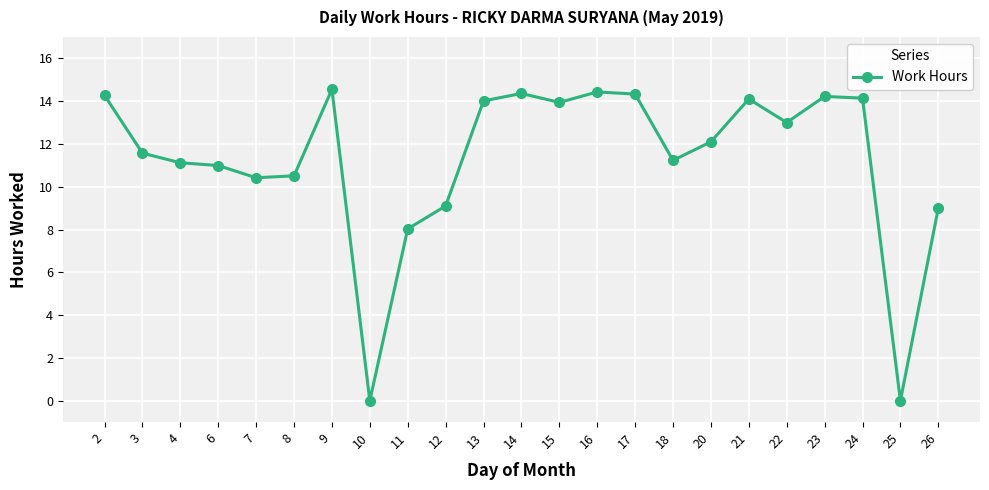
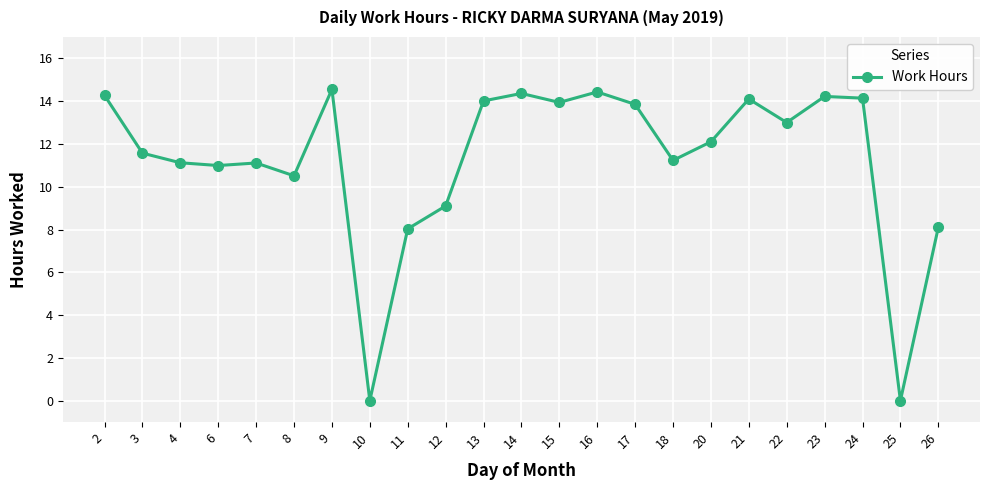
7: 10.4 -> 11.1
17: 14.3 -> 13.9
26: 9.0 -> 8.1
